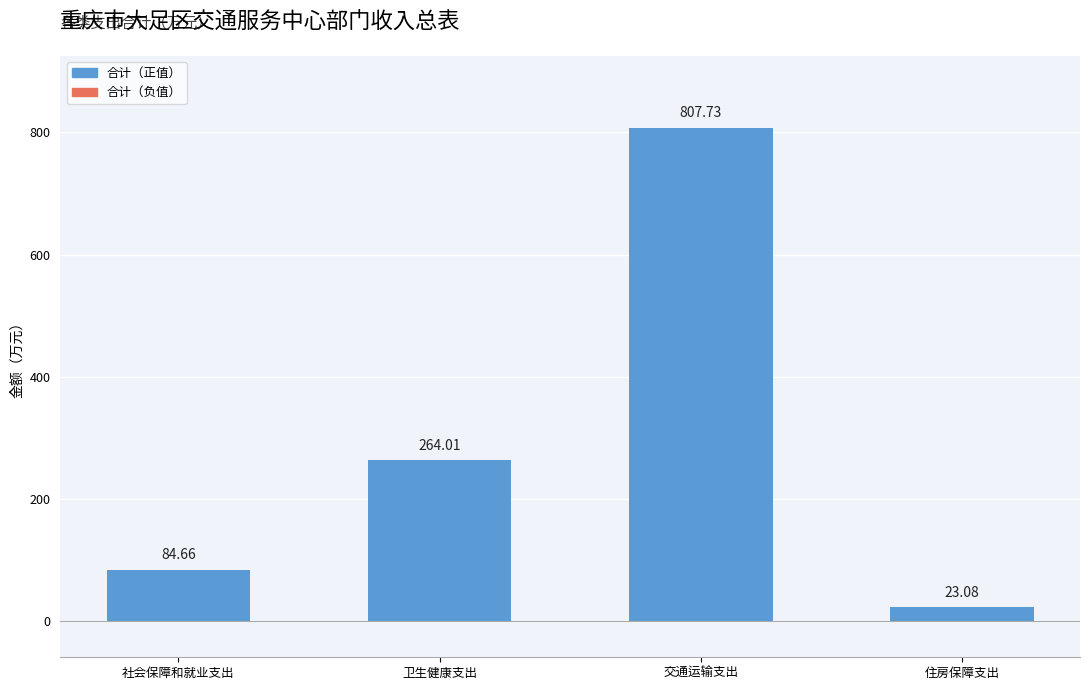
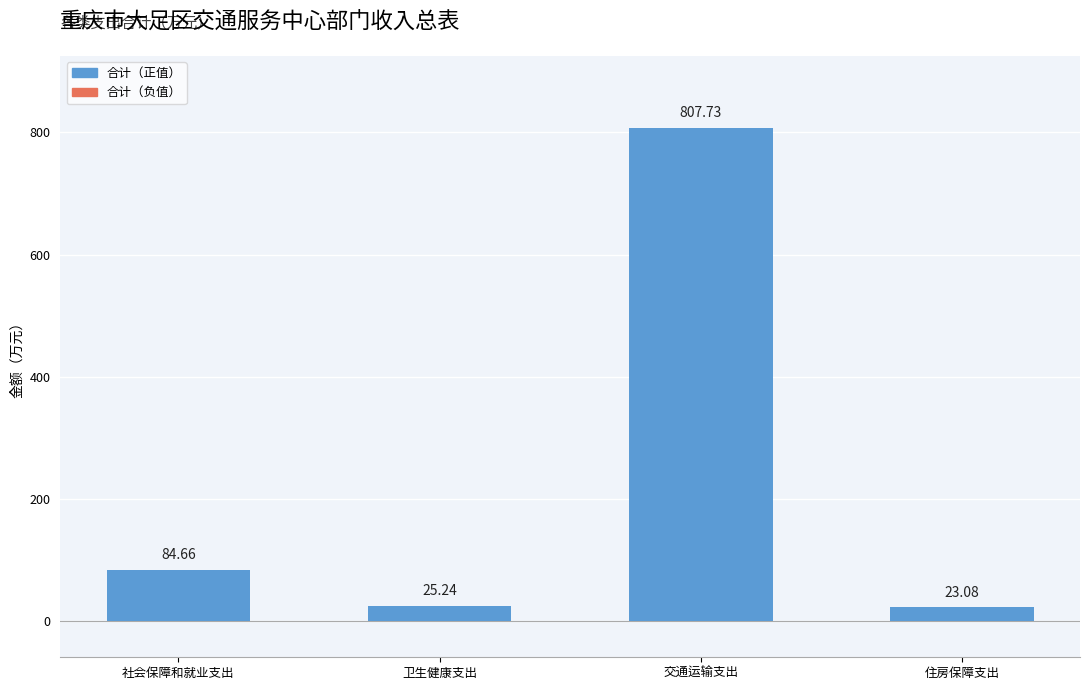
卫生健康支出: 264.01 -> 25.24
